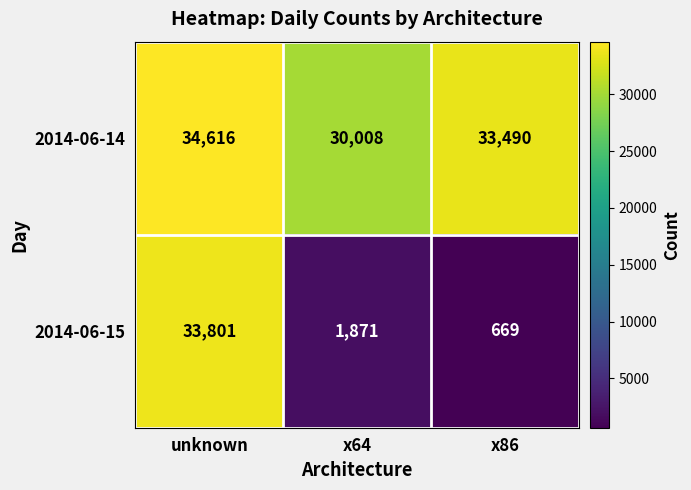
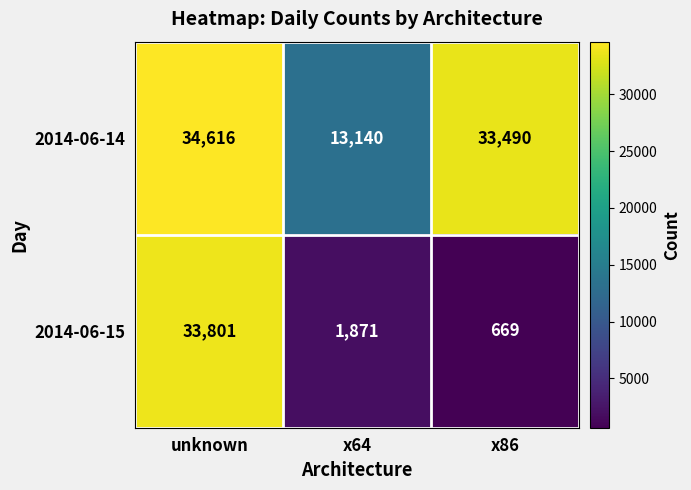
2014-06-14, x64: 30,008 -> 13,140
